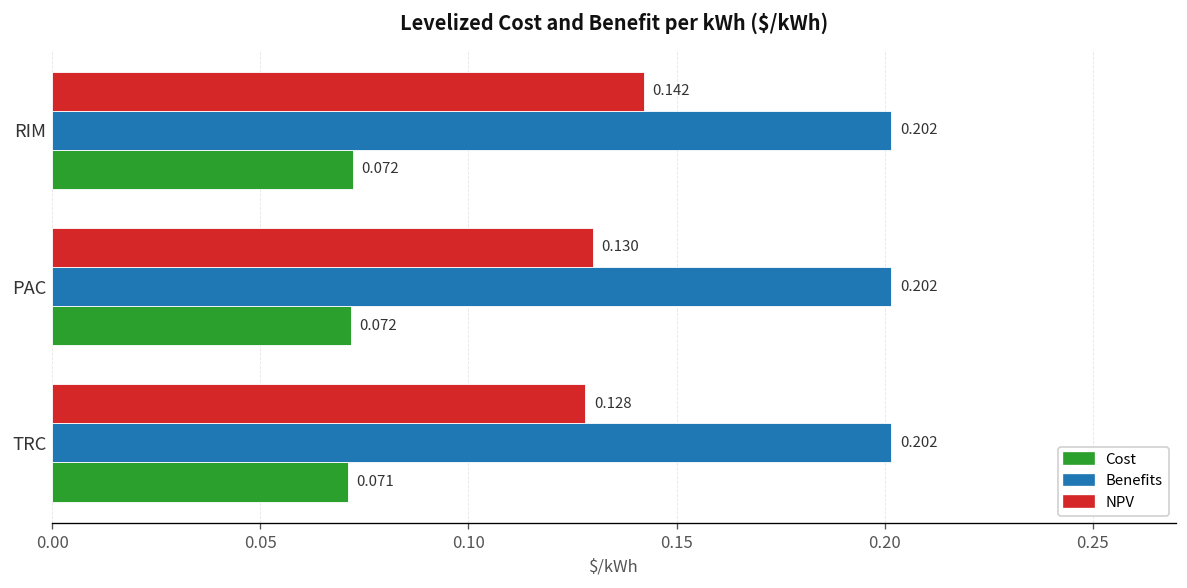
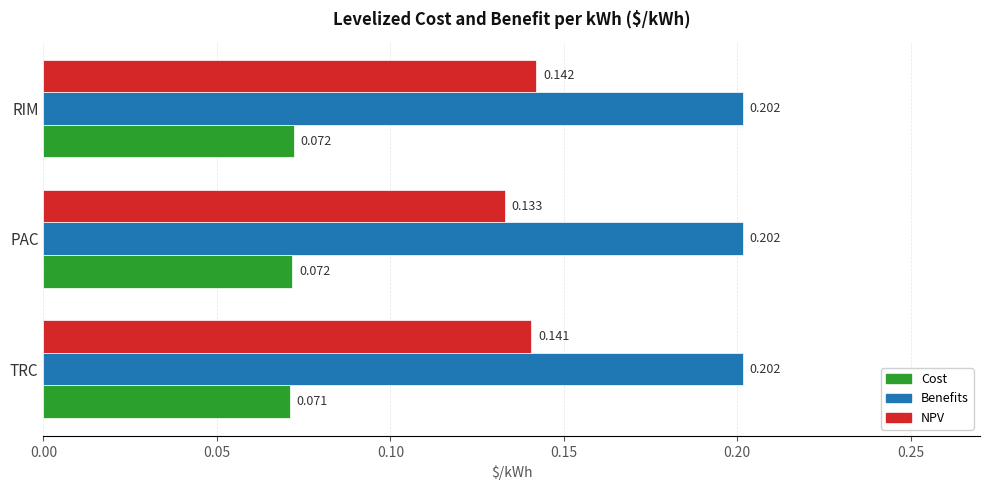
NPV, PAC: 0.130 -> 0.133
NPV, TRC: 0.128 -> 0.141
